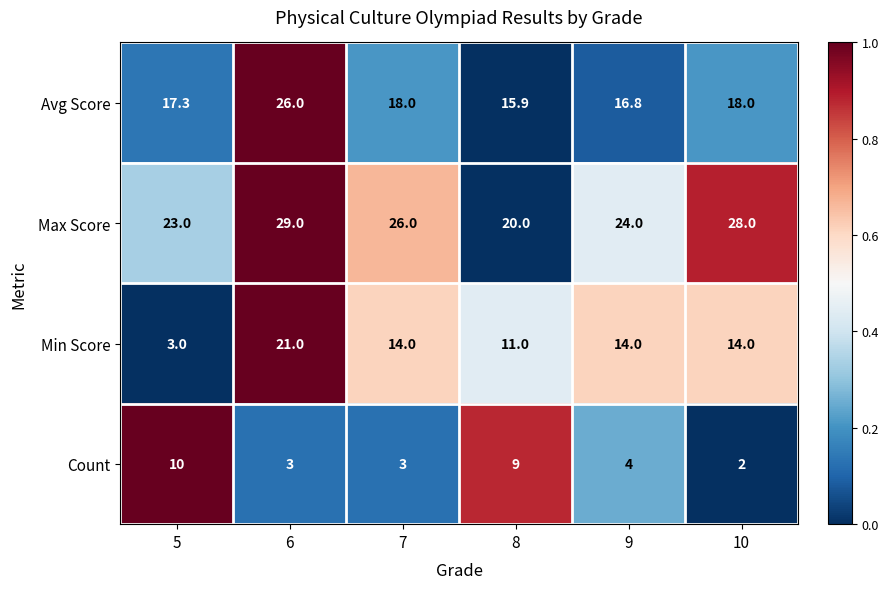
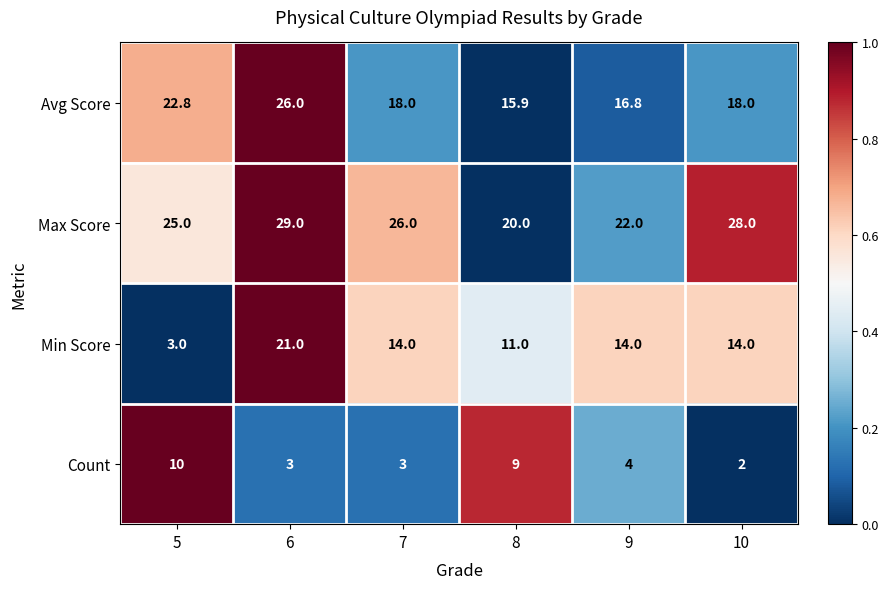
Avg Score, 5: 17.3 -> 22.8
Max Score, 5: 23.0 -> 25.0
Max Score, 9: 24.0 -> 22.0
